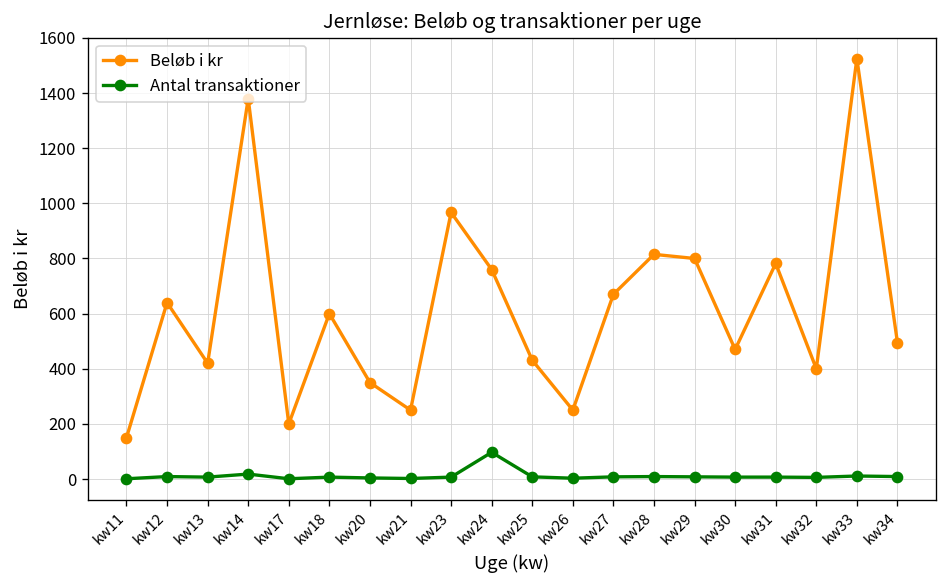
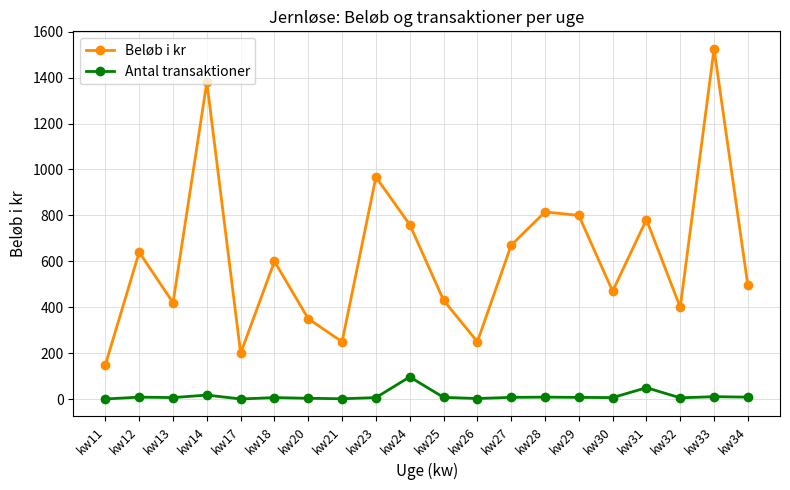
Antal transaktioner, kw31: 10 -> 50
